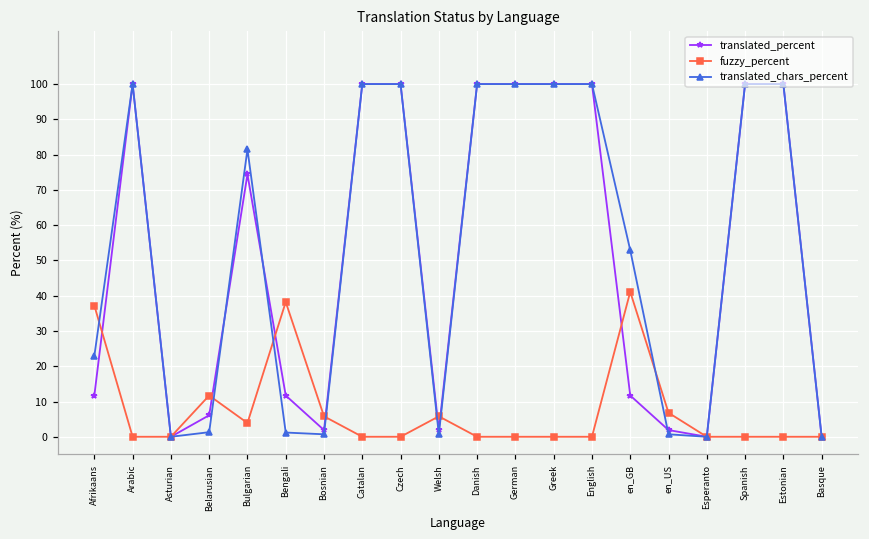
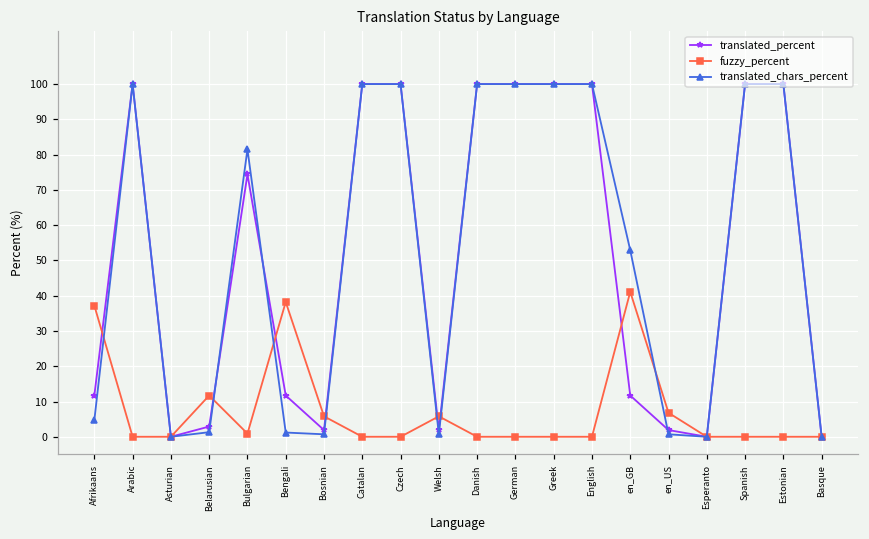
translated_chars_percent, Afrikaans: 23 -> 5
translated_percent, Belarusian: 6 -> 3
fuzzy_percent, Bulgarian: 4 -> 1
